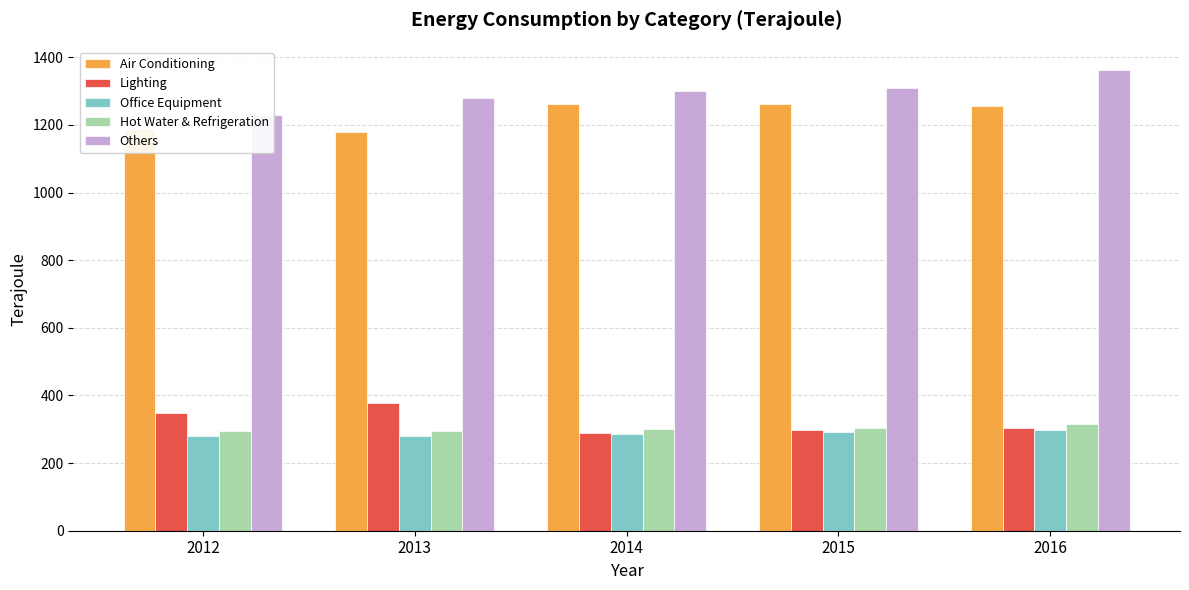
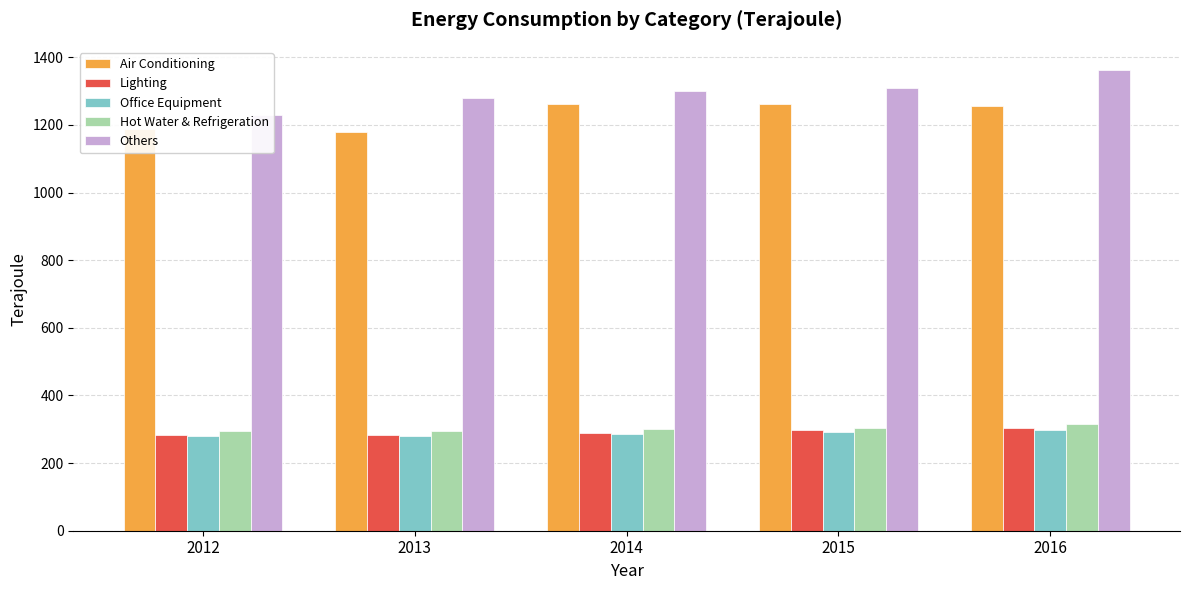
Lighting, 2012: 350 -> 280
Lighting, 2013: 380 -> 280
